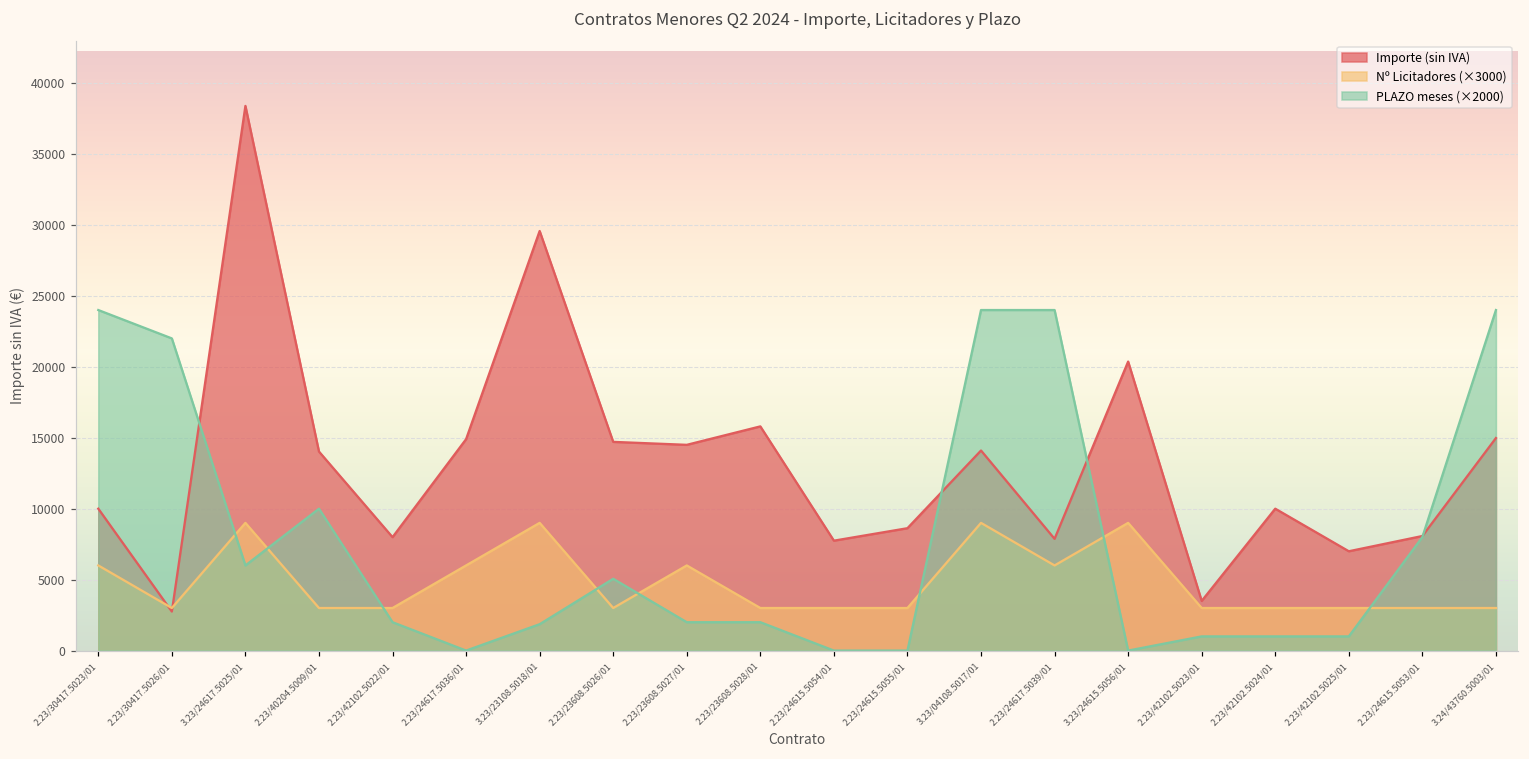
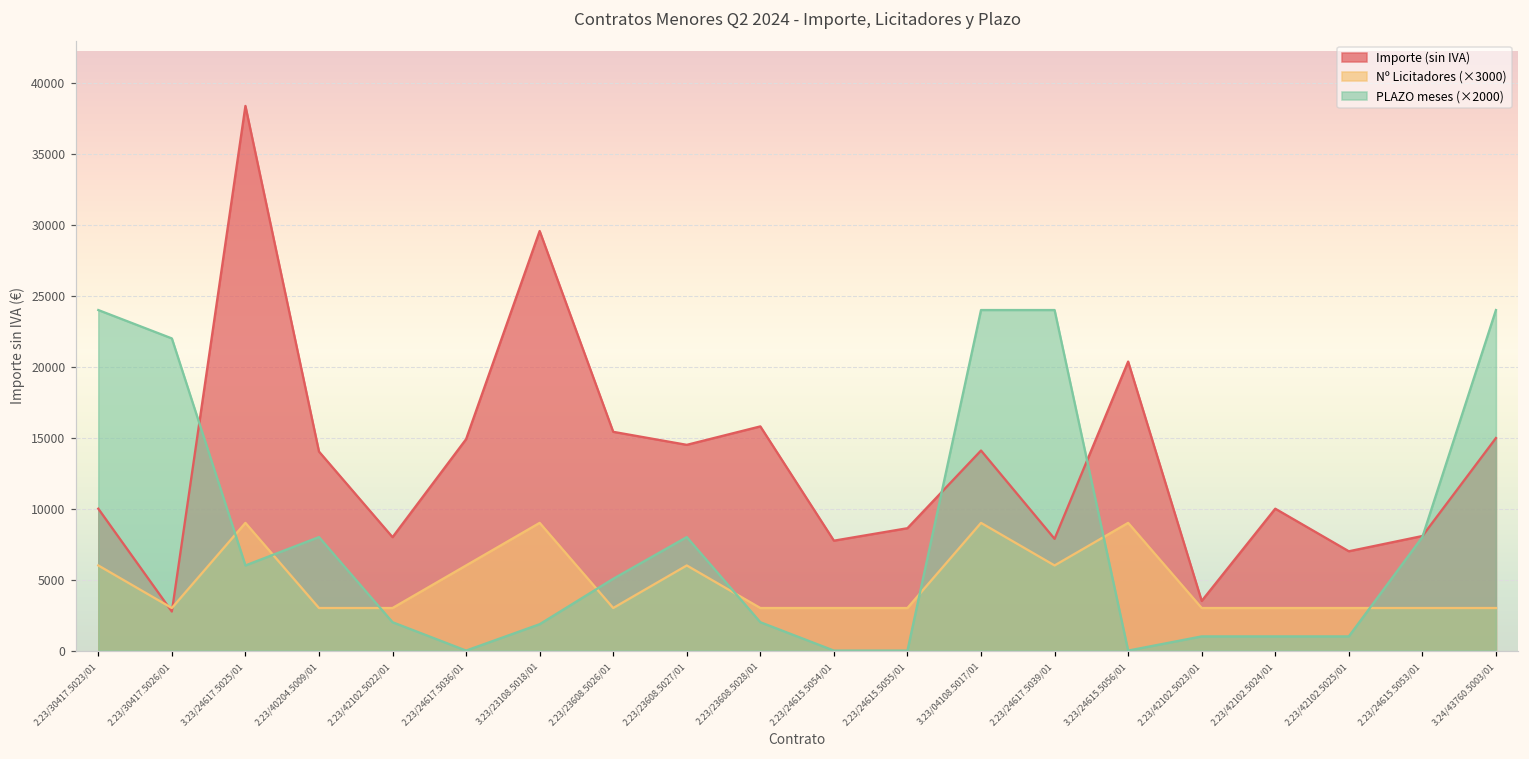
PLAZO meses (×2000), 2.23/40204.5009/01: 10000 -> 8000
Importe (sin IVA), 2.23/23608.5026/01: 14700 -> 15400
PLAZO meses (×2000), 2.23/23608.5027/01: 2000 -> 8000
